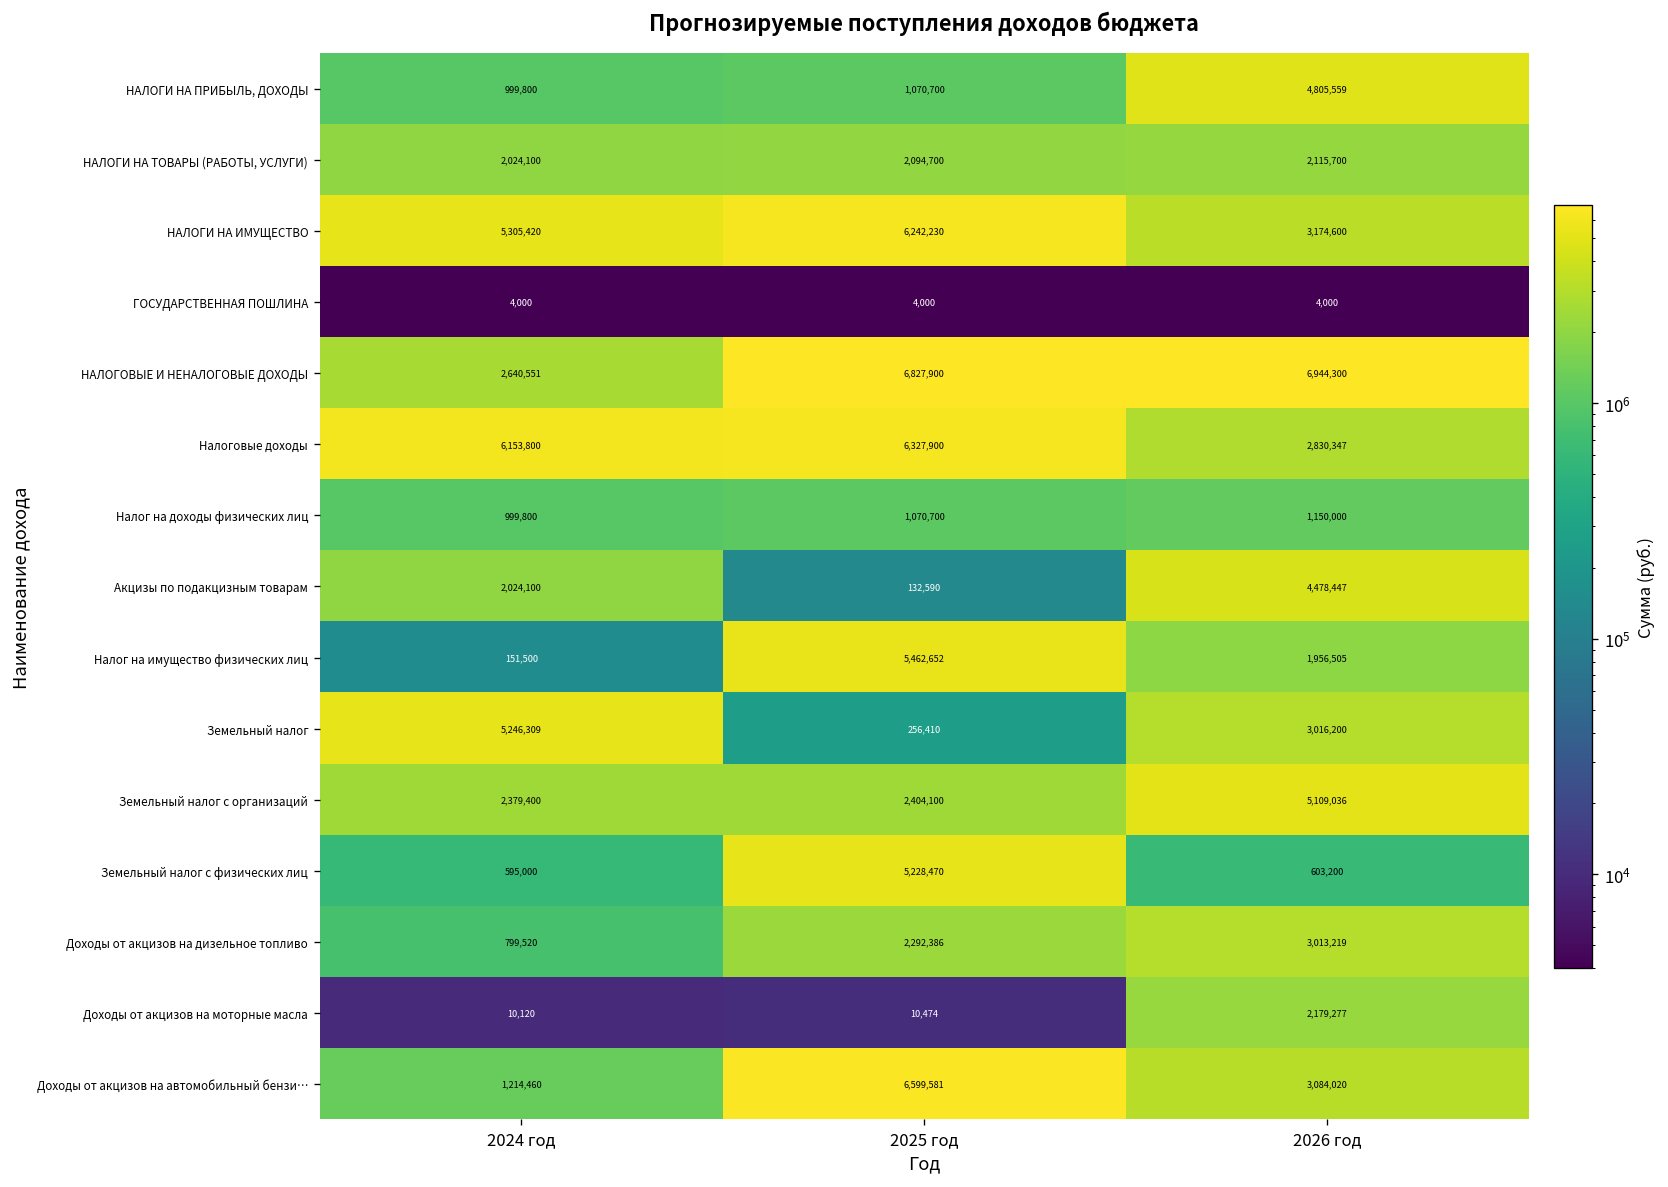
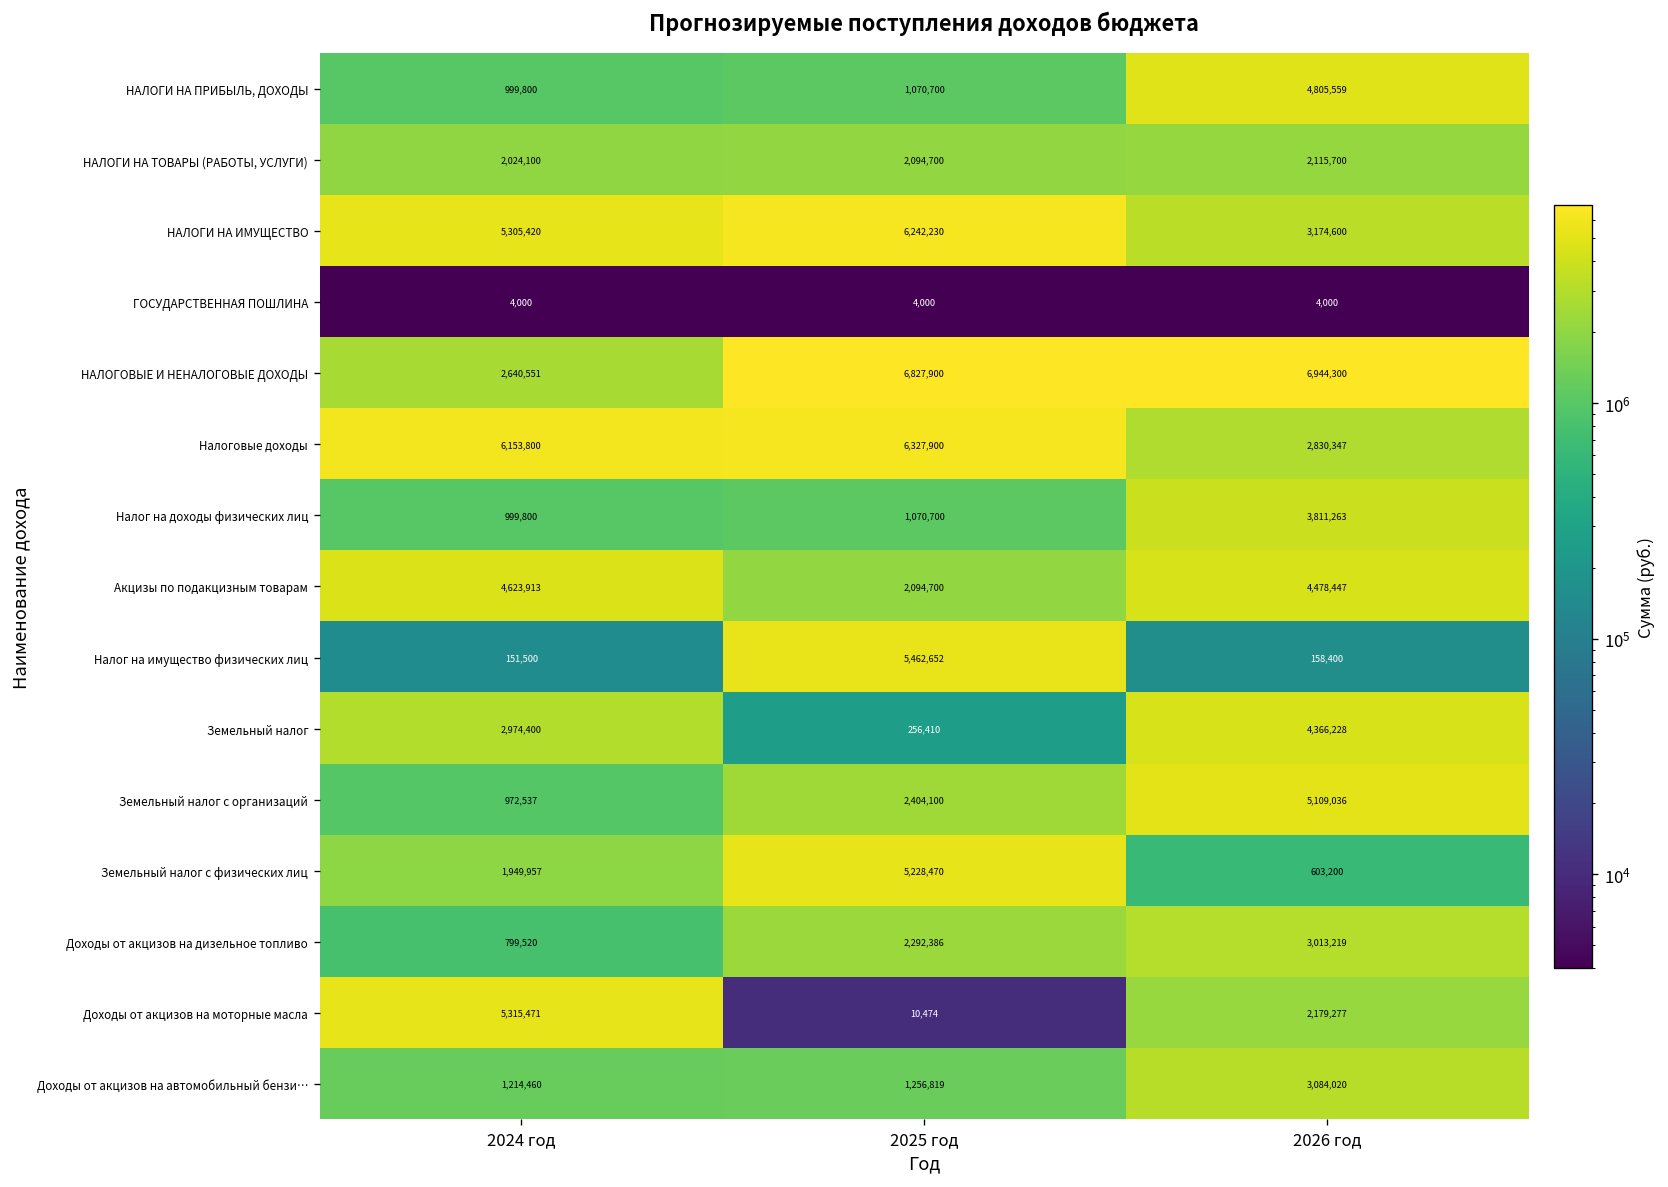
Налог на доходы физических лиц, 2026 год: 1,150,000 -> 3,811,263
Акцизы по подакцизным товарам, 2024 год: 2,024,100 -> 4,623,913
Акцизы по подакцизным товарам, 2025 год: 132,590 -> 2,094,700
Налог на имущество физических лиц, 2026 год: 1,956,505 -> 158,400
Земельный налог, 2024 год: 5,246,309 -> 2,974,400
Земельный налог, 2026 год: 3,016,200 -> 4,366,228
Земельный налог с организаций, 2024 год: 2,379,400 -> 972,537
Земельный налог с физических лиц, 2024 год: 595,000 -> 1,949,957
Доходы от акцизов на моторные масла, 2024 год: 10,120 -> 5,315,471
Доходы от акцизов на автомобильный бензи…, 2025 год: 6,599,581 -> 1,256,819
